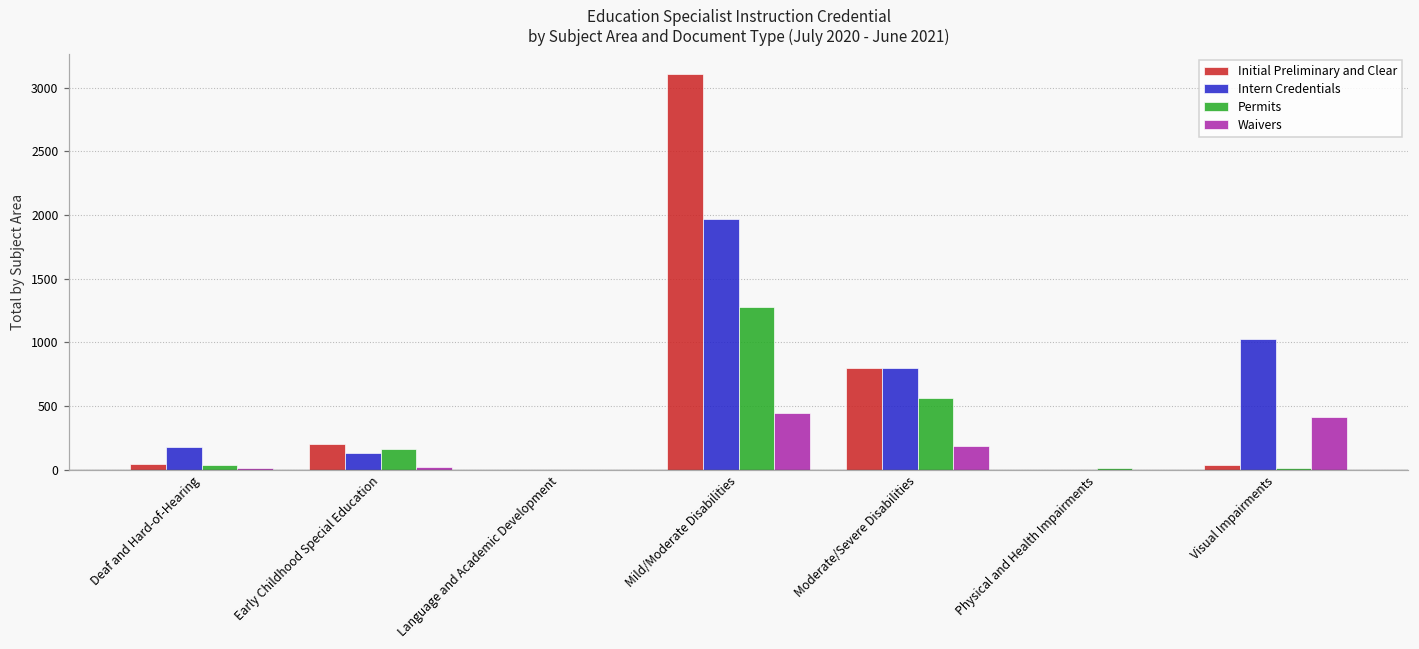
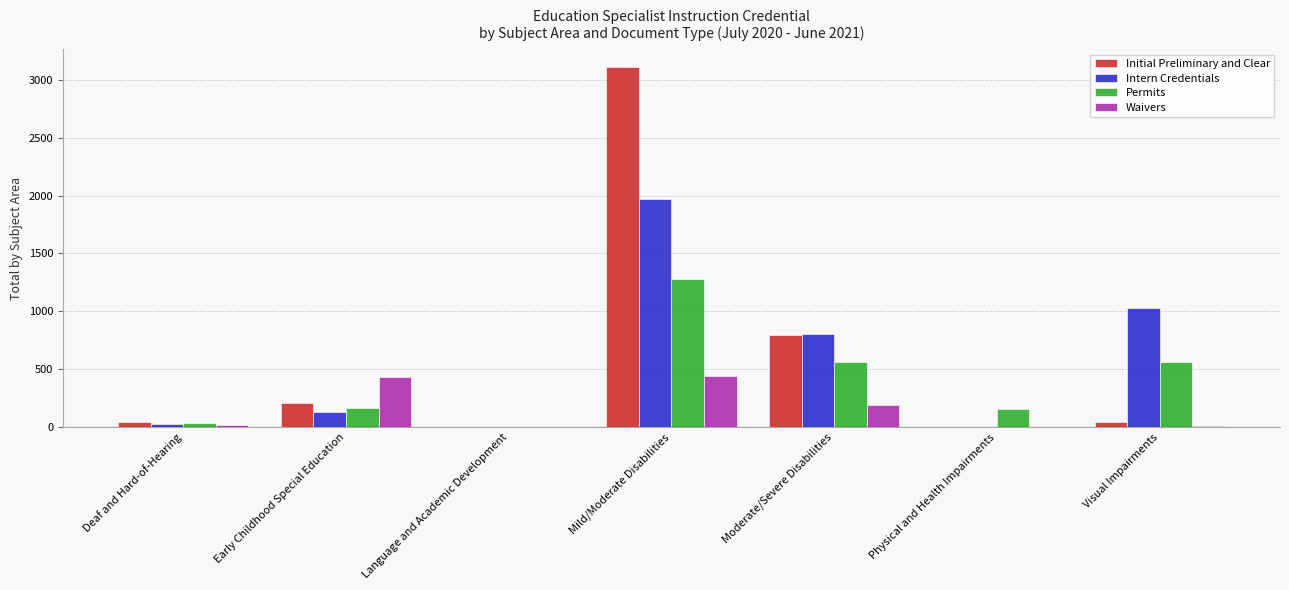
Intern Credentials, Deaf and Hard-of-Hearing: 180 -> 30
Waivers, Early Childhood Special Education: 20 -> 440
Permits, Physical and Health Impairments: 20 -> 150
Permits, Visual Impairments: 20 -> 570
Waivers, Visual Impairments: 420 -> 10
